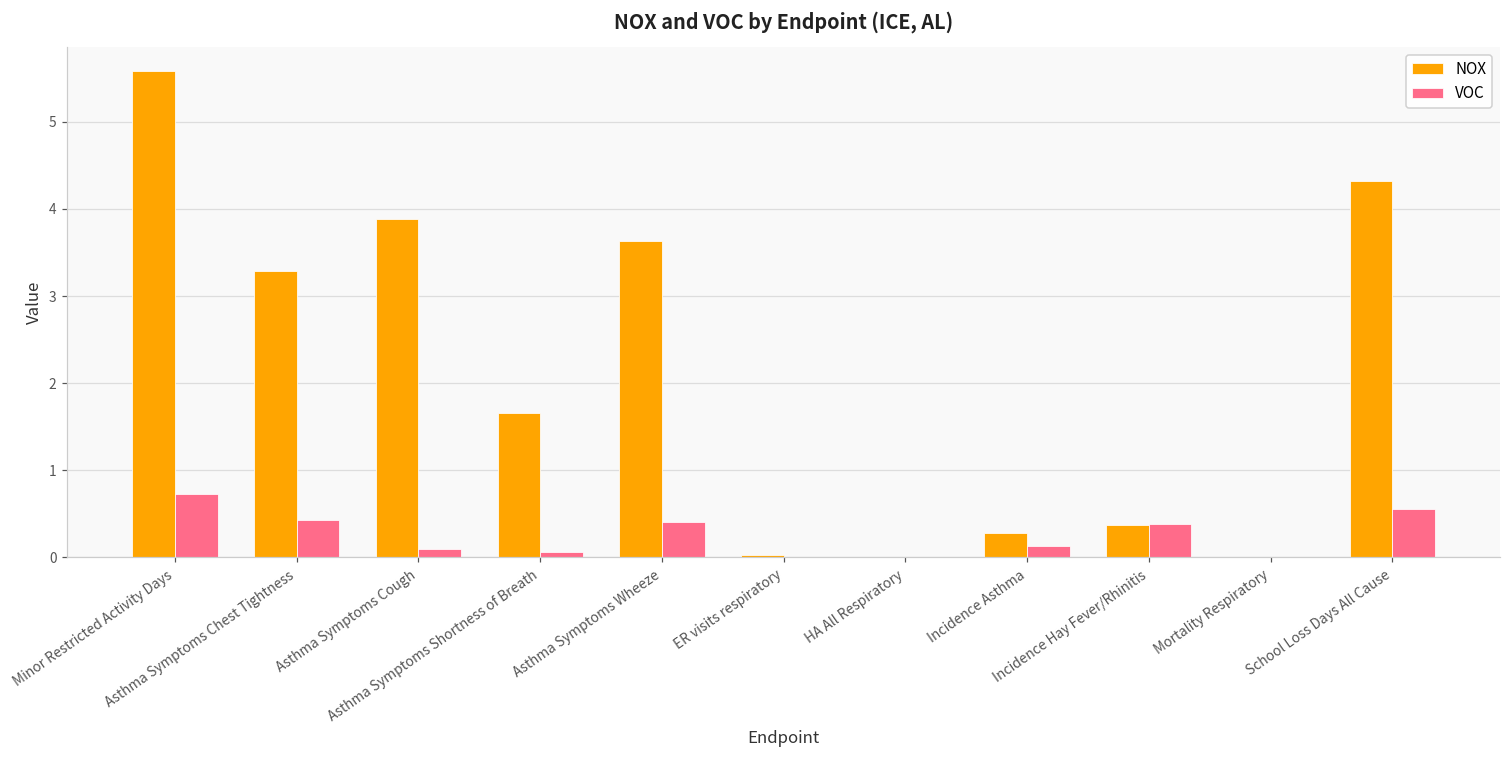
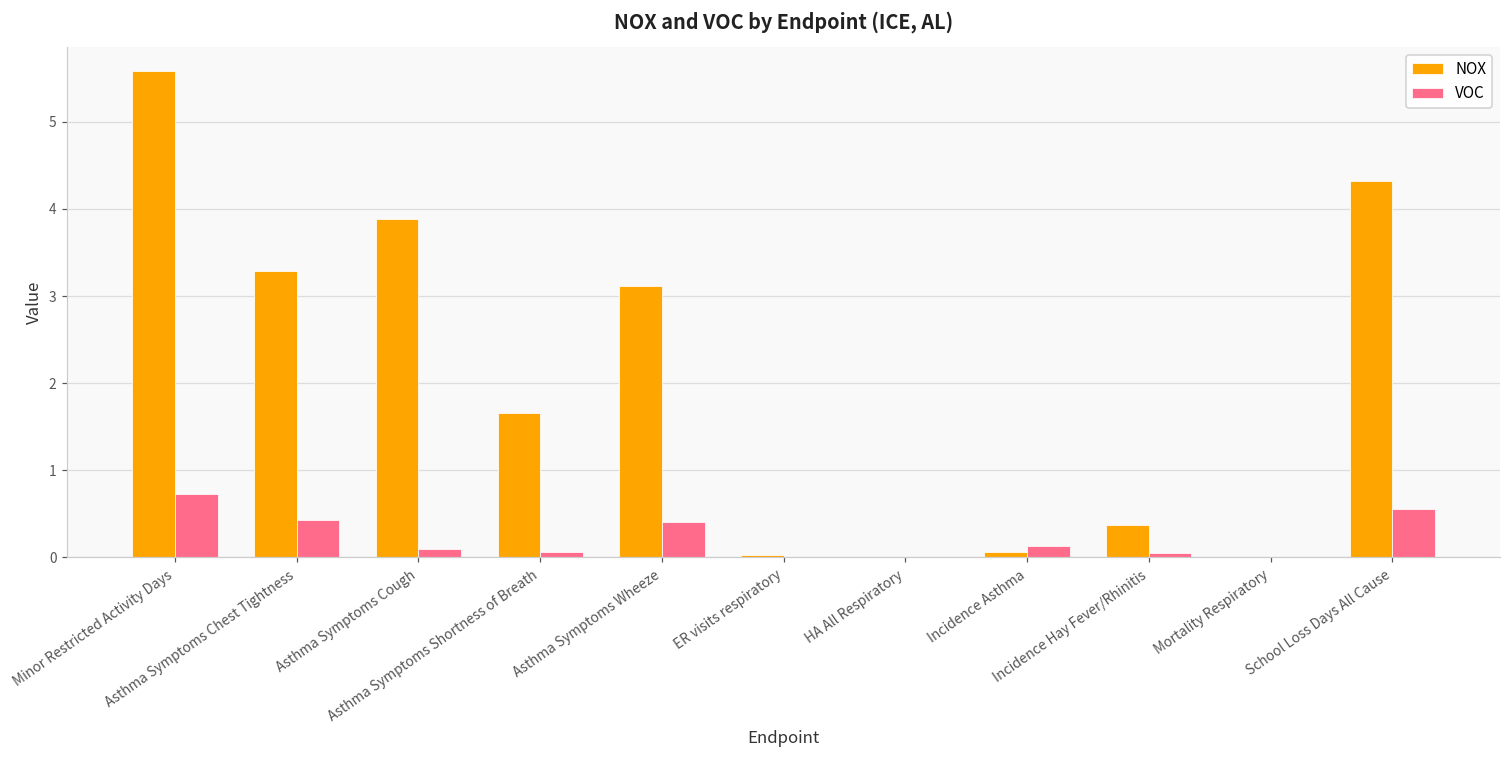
NOX, Asthma Symptoms Wheeze: 3.6 -> 3.1
NOX, Incidence Asthma: 0.3 -> 0.1
VOC, Incidence Hay Fever/Rhinitis: 0.4 -> 0.0
